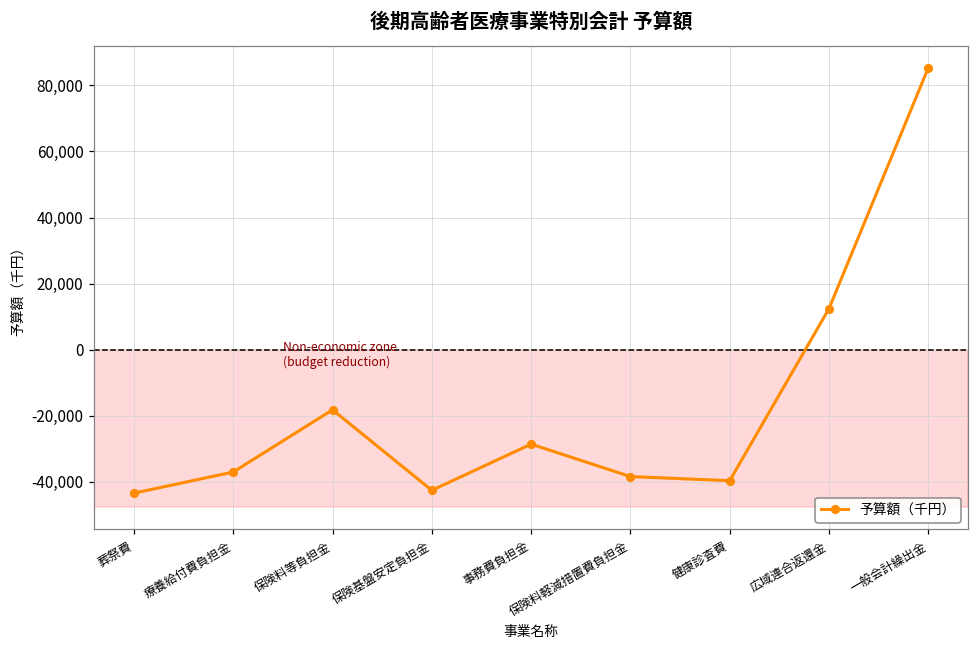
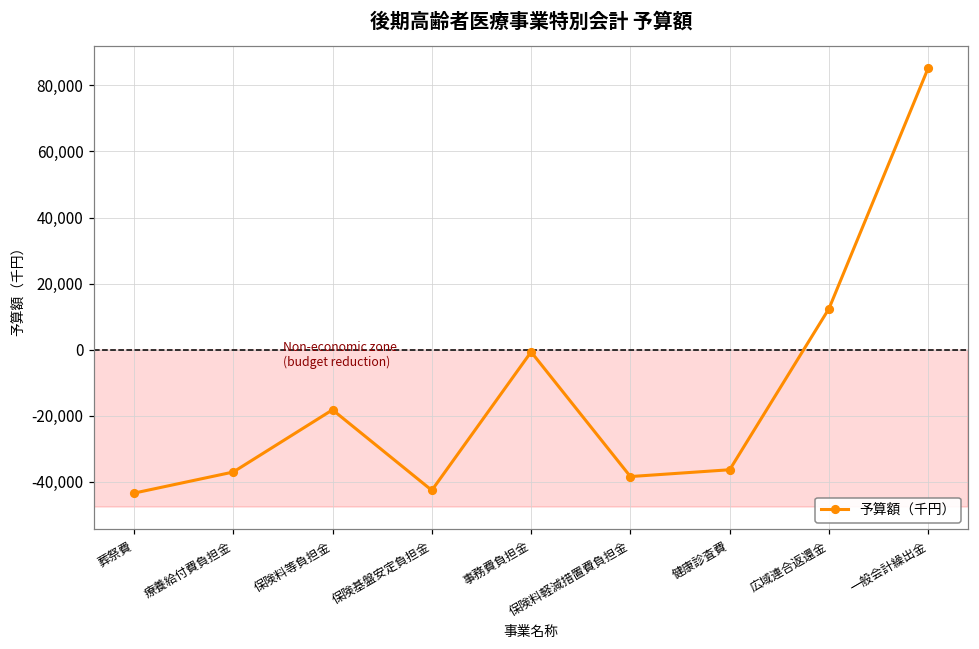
事務費負担金: -29,000 -> -1,000
健康診査費: -40,000 -> -36,000
